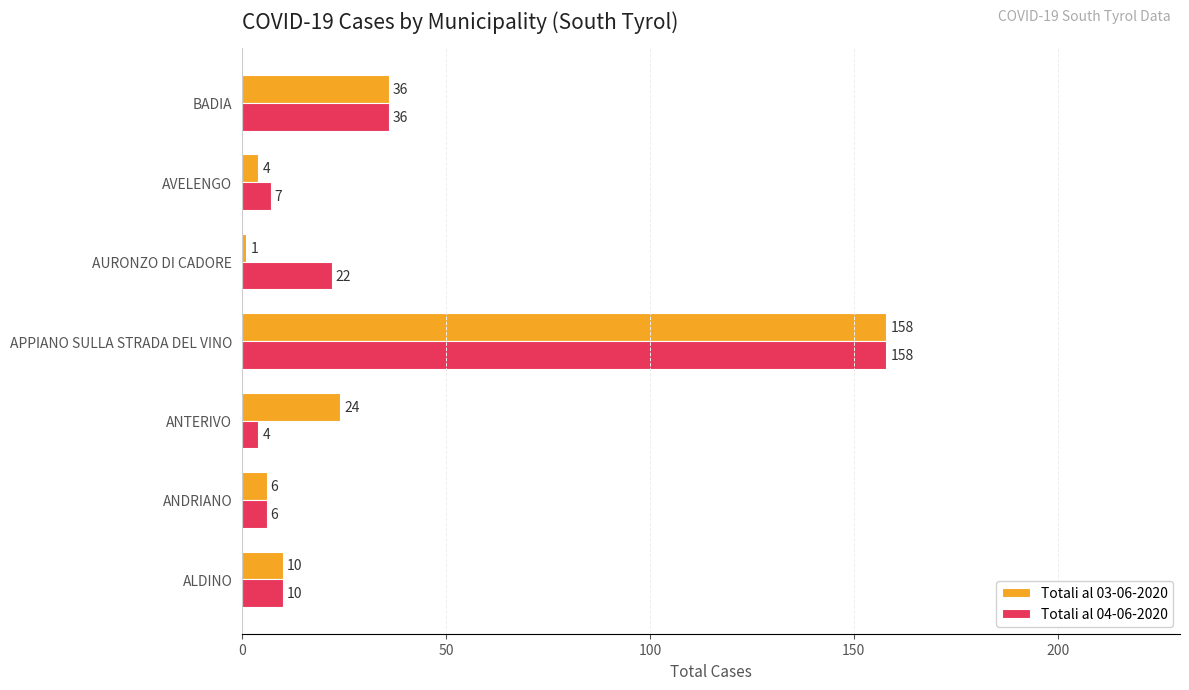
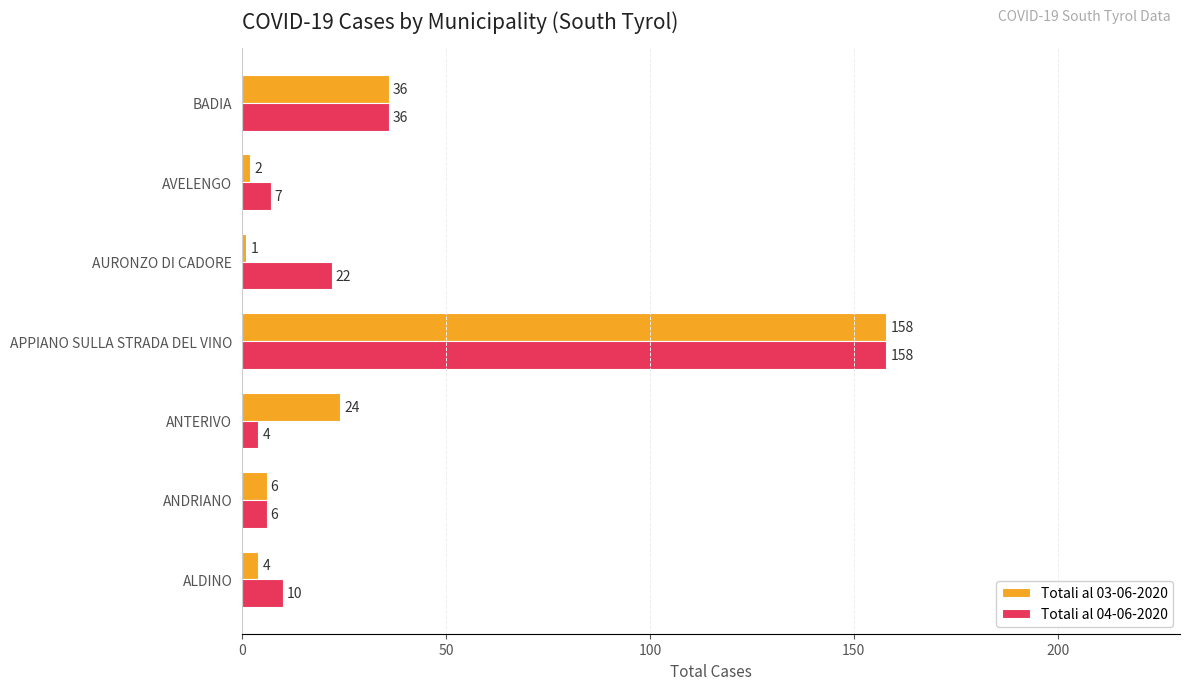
Totali al 03-06-2020, AVELENGO: 4 -> 2
Totali al 03-06-2020, ALDINO: 10 -> 4
